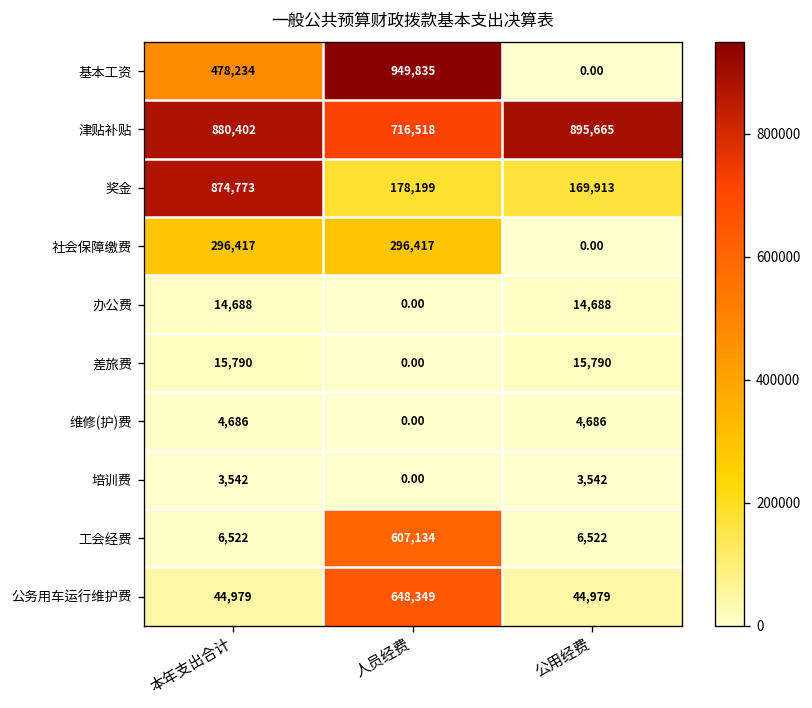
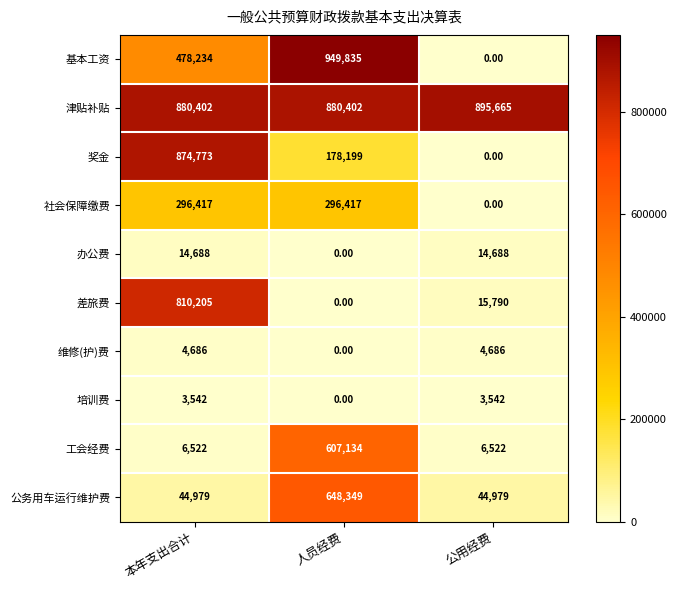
津贴补贴, 人员经费: 716,518 -> 880,402
奖金, 公用经费: 169,913 -> 0.00
差旅费, 本年支出合计: 15,790 -> 810,205
